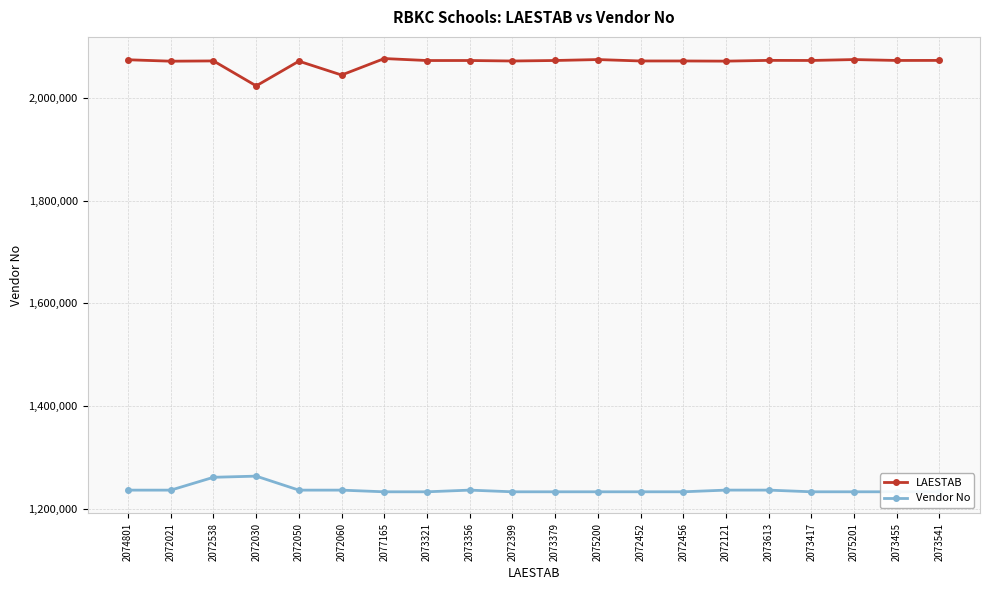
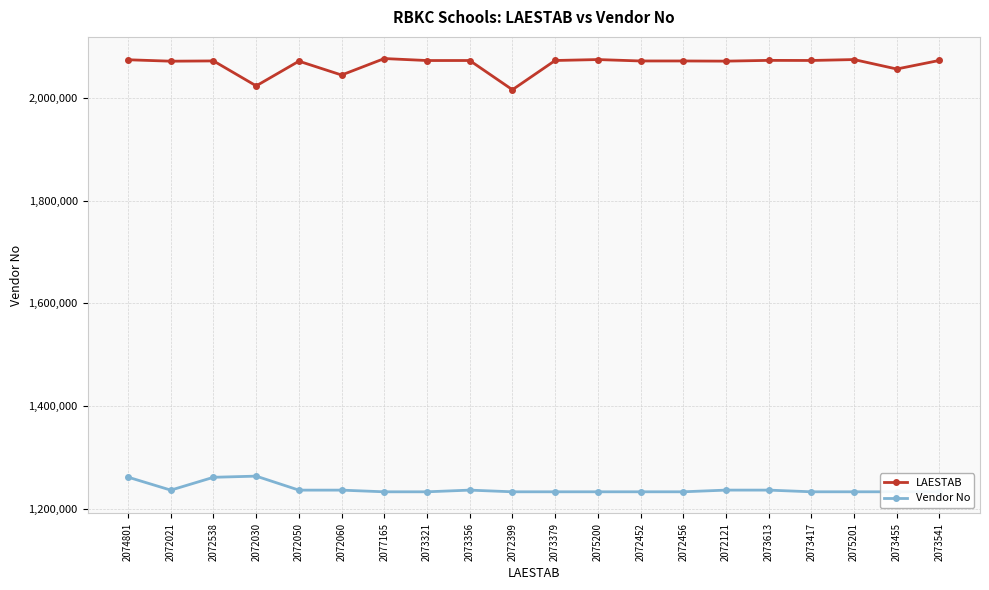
Vendor No, 2074801: 1,240,000 -> 1,260,000
LAESTAB, 2072399: 2,070,000 -> 2,020,000
LAESTAB, 2073455: 2,070,000 -> 2,060,000
